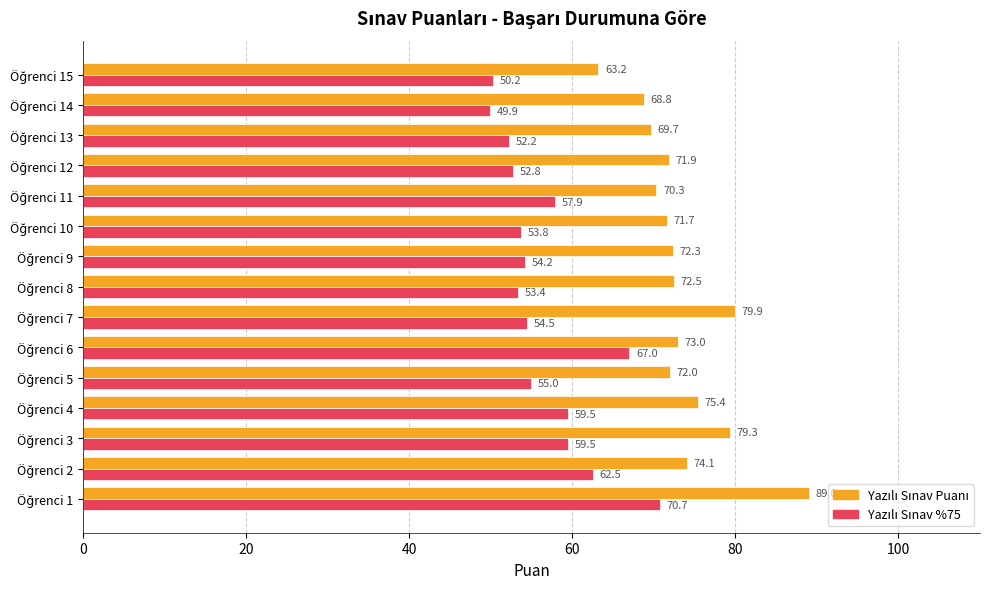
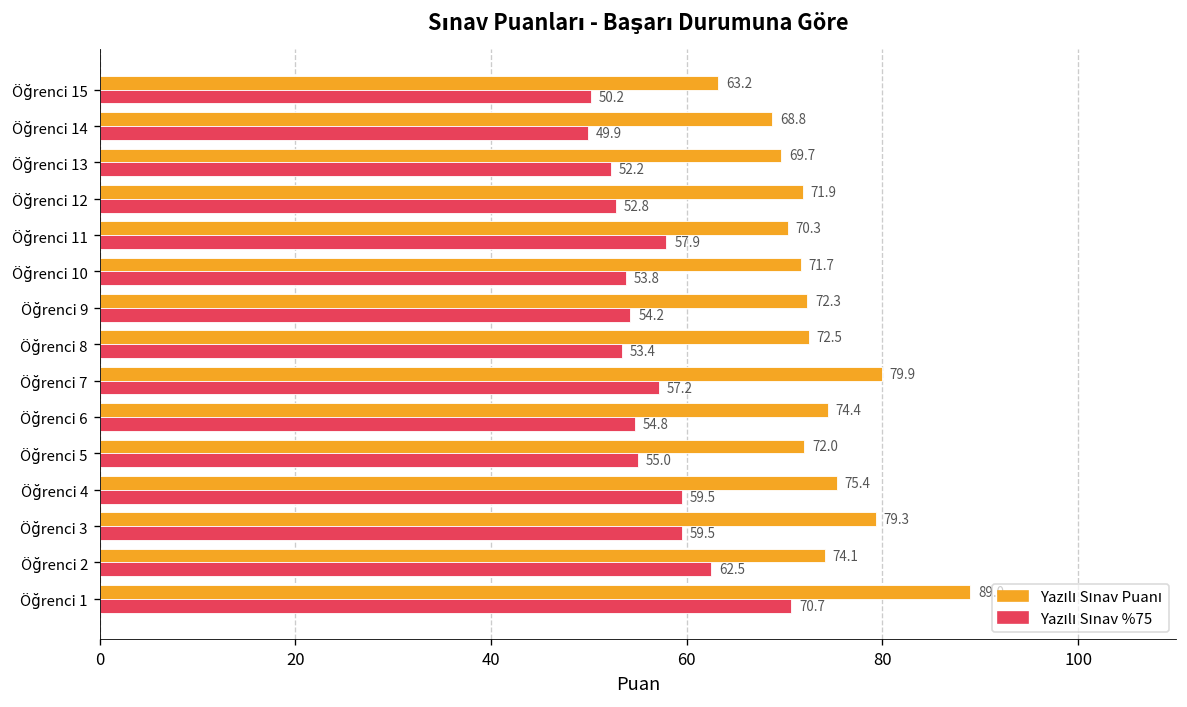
Yazılı Sınav %75, Öğrenci 7: 54.5 -> 57.2
Yazılı Sınav Puanı, Öğrenci 6: 73.0 -> 74.4
Yazılı Sınav %75, Öğrenci 6: 67.0 -> 54.8
